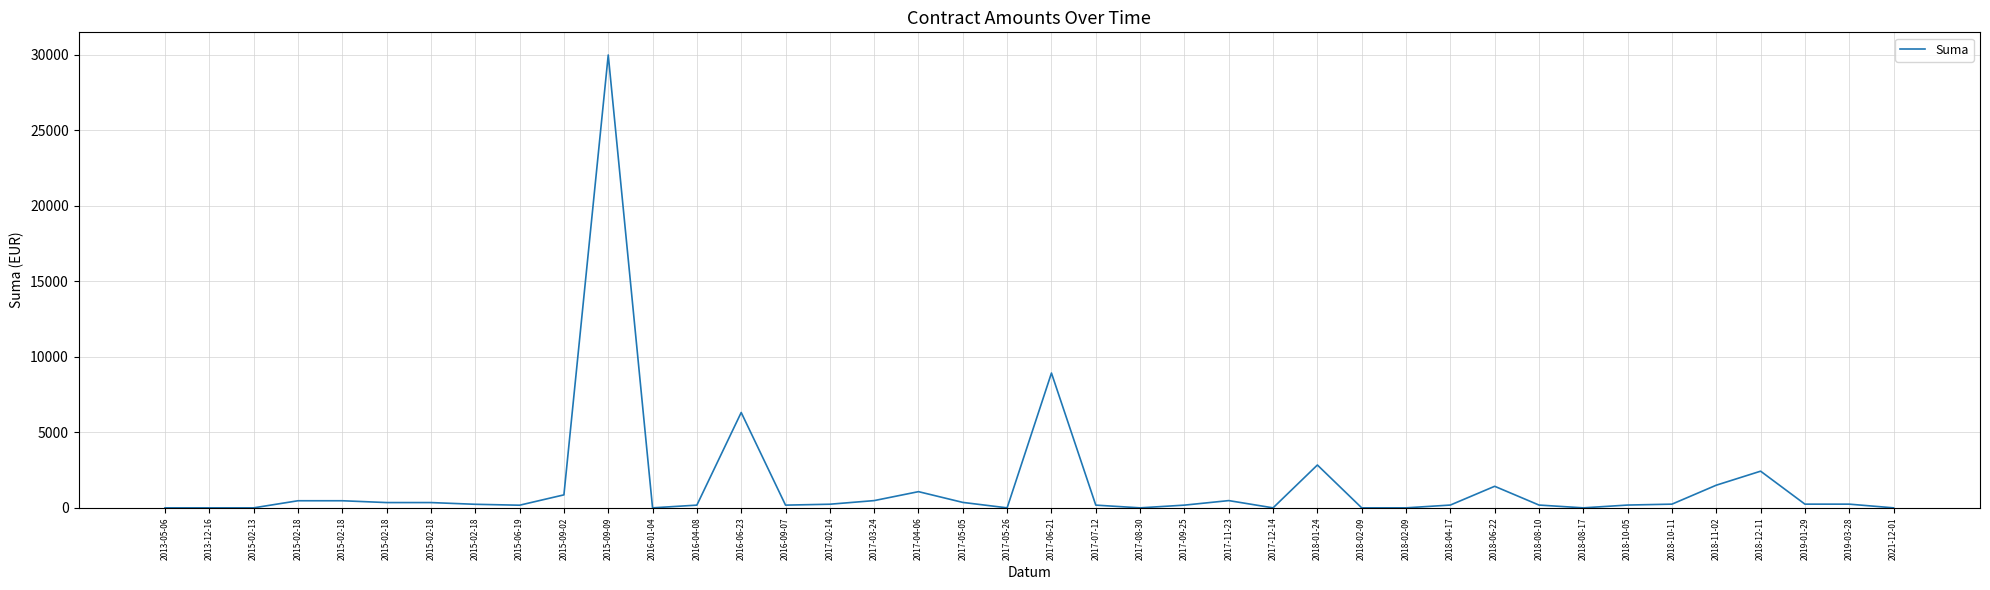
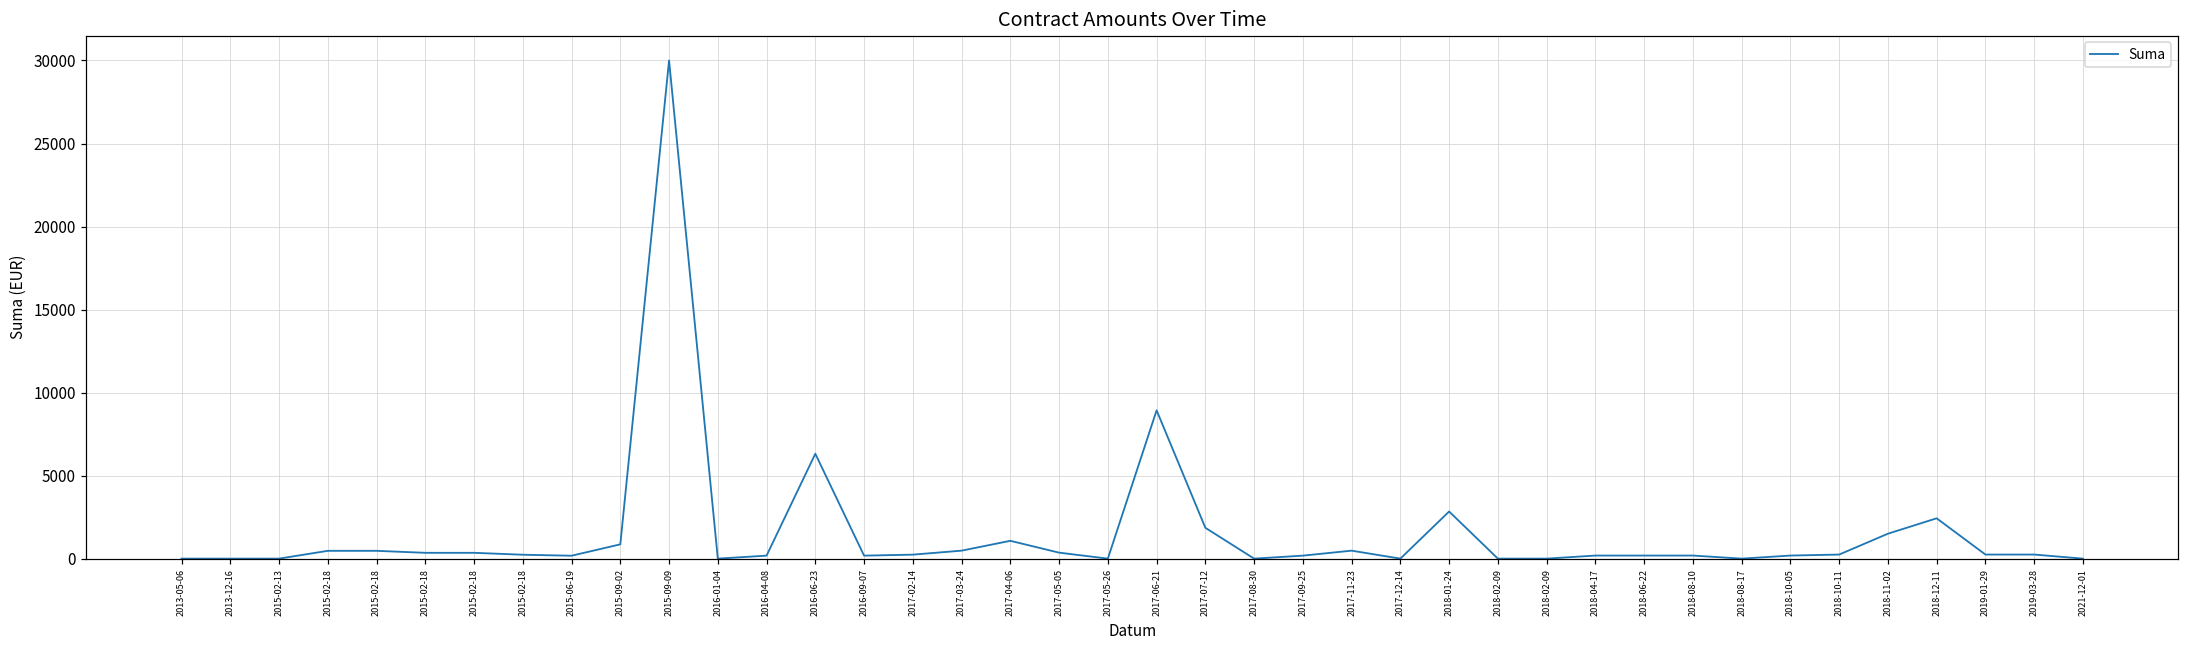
2017-07-12: 200 -> 1900
2018-06-22: 1400 -> 200
